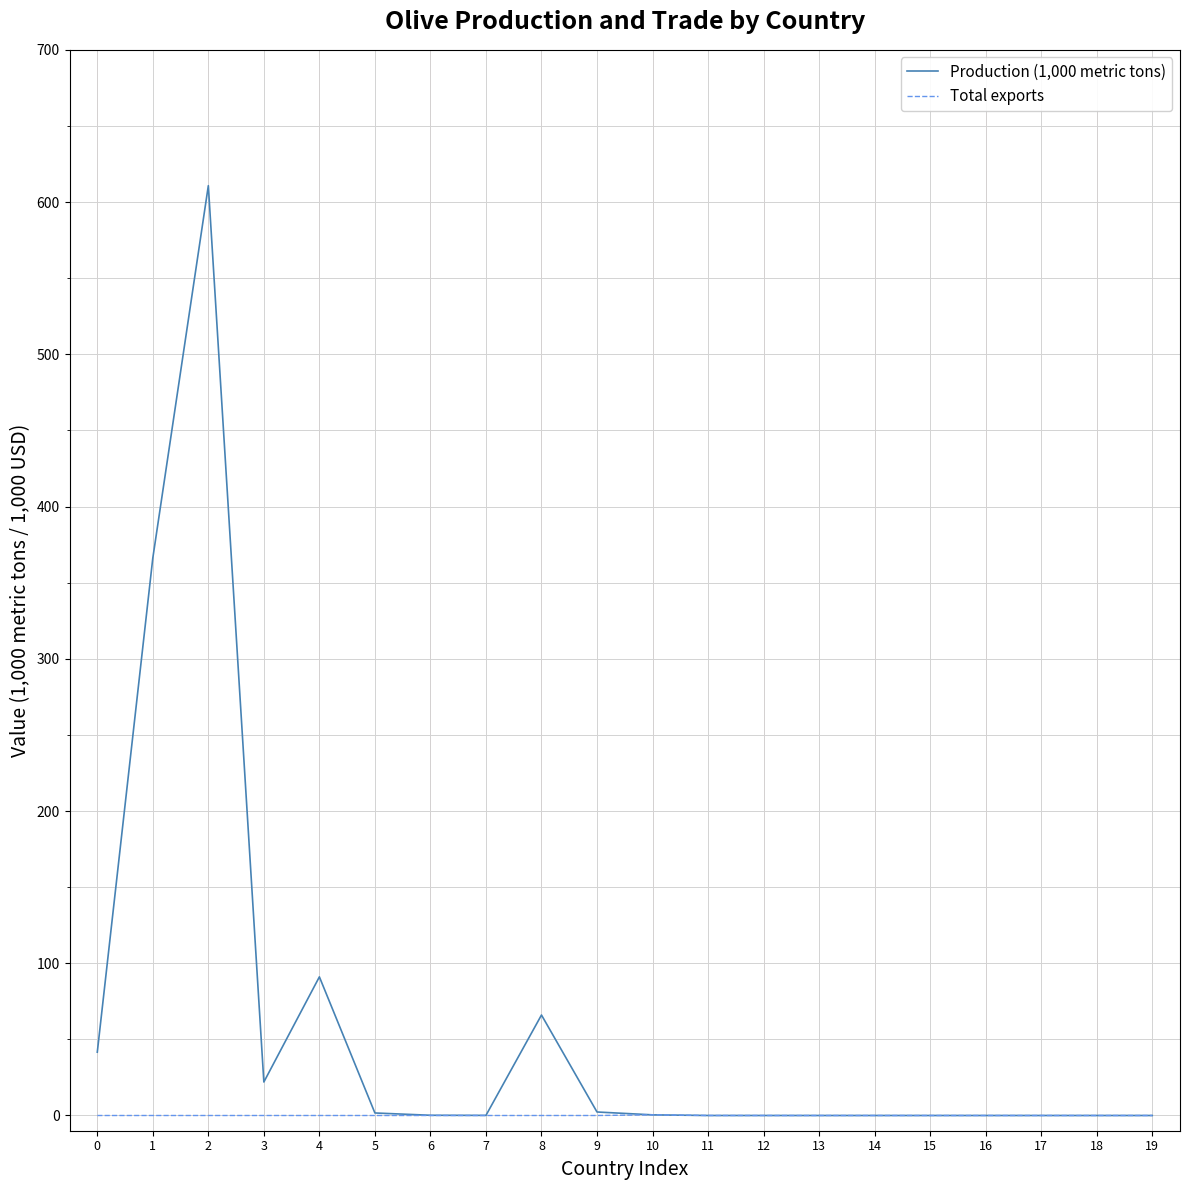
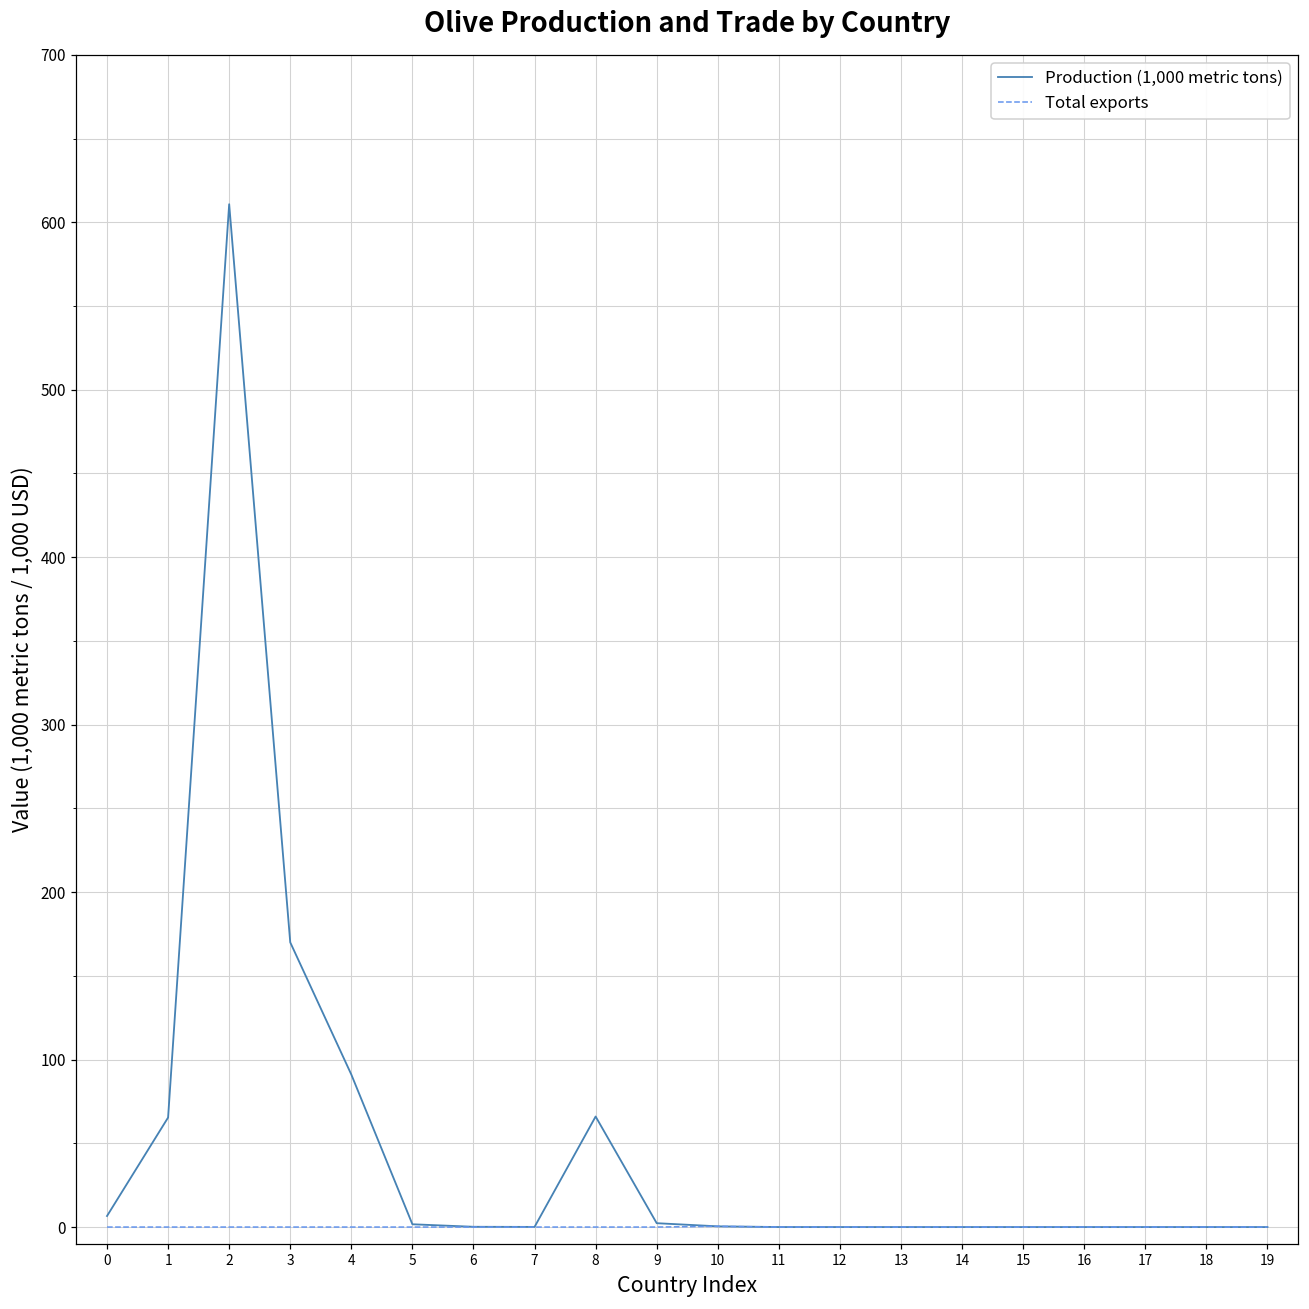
Production (1,000 metric tons), 0: 42 -> 7
Production (1,000 metric tons), 1: 366 -> 65
Production (1,000 metric tons), 3: 22 -> 170
